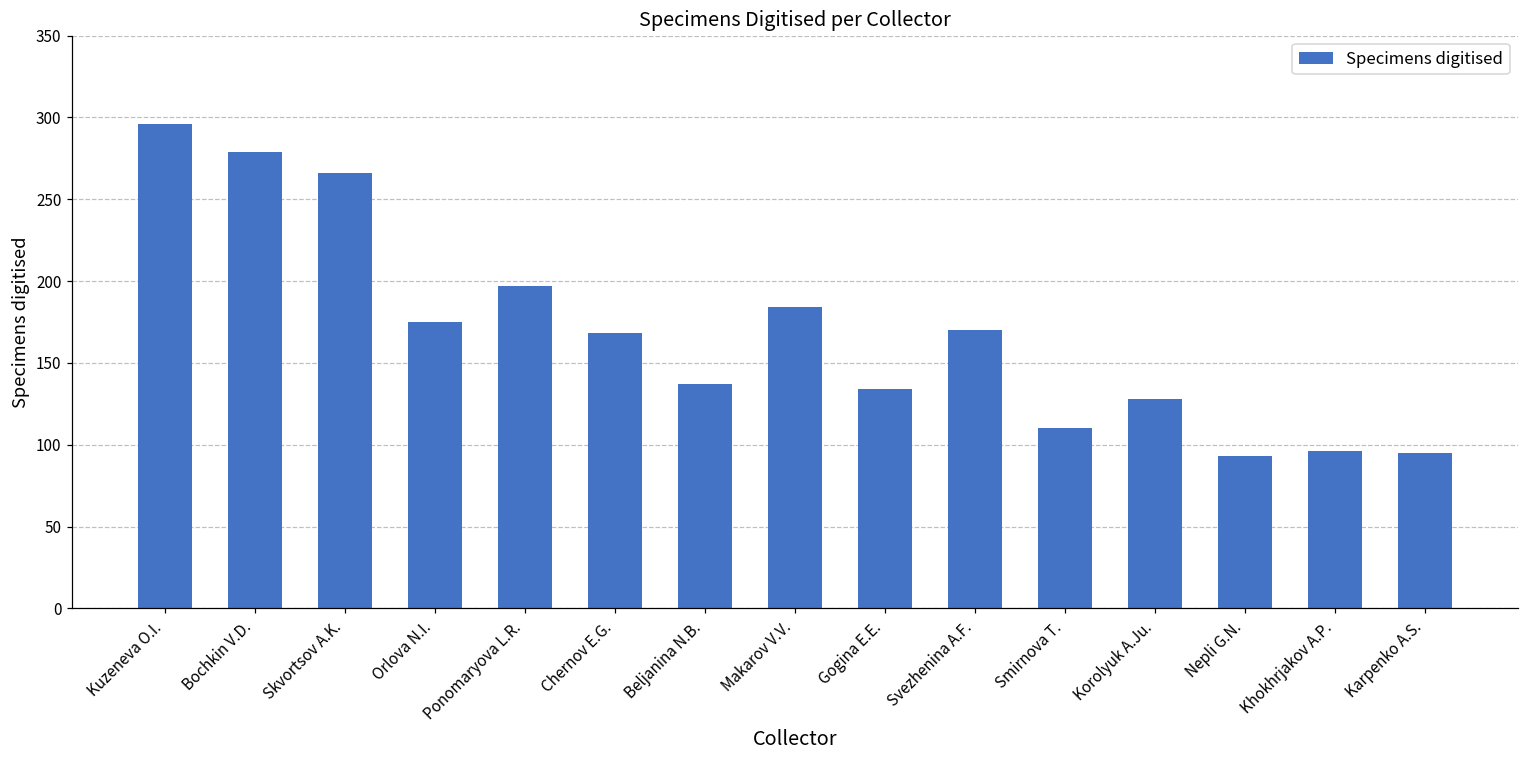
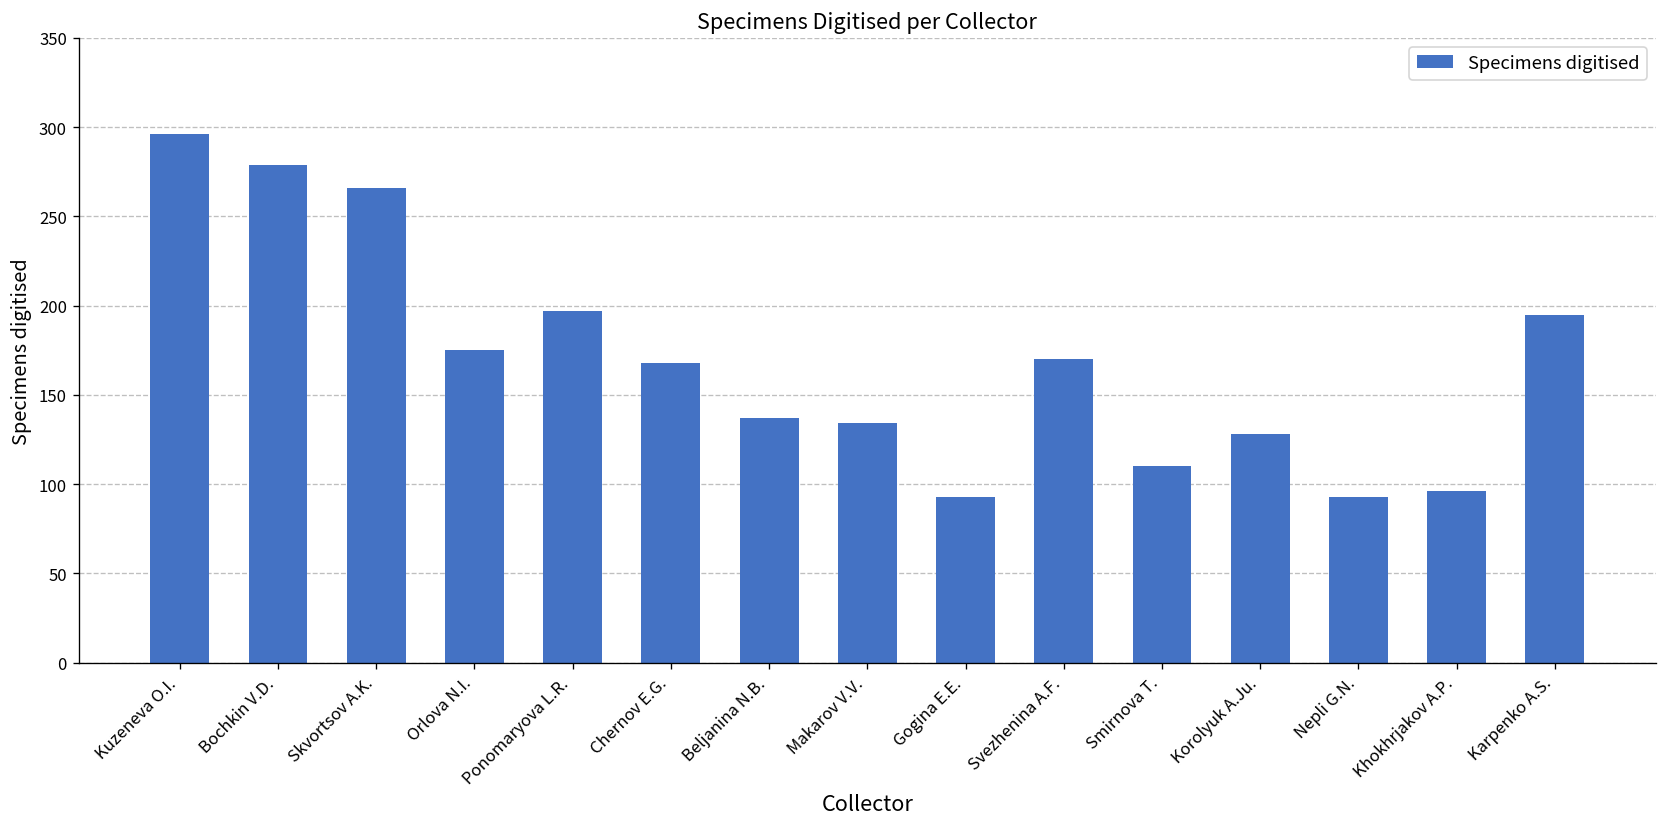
Makarov V.V.: 184 -> 134
Gogina E.E.: 134 -> 93
Karpenko A.S.: 95 -> 195
